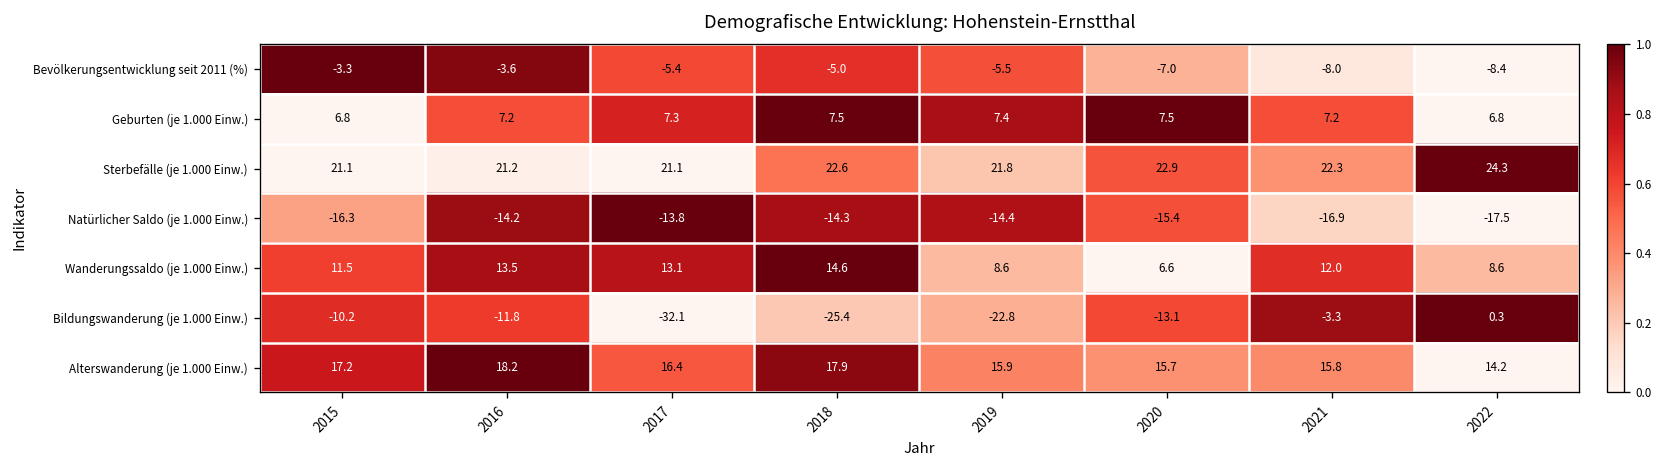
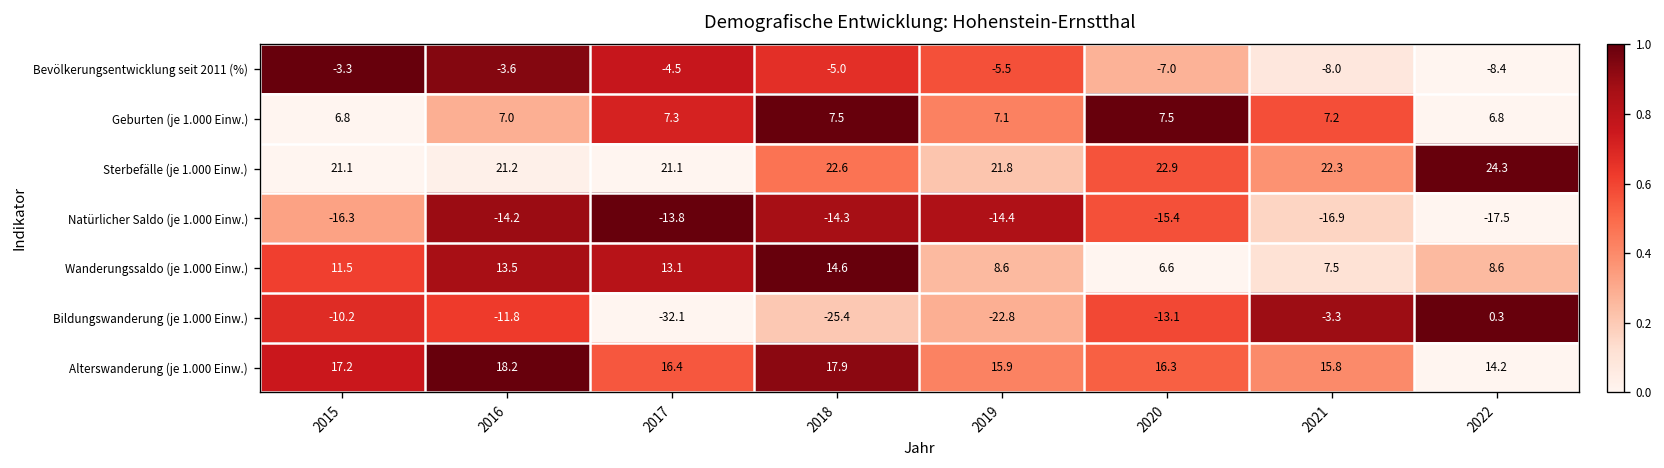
Bevölkerungsentwicklung seit 2011 (%), 2017: -5.4 -> -4.5
Geburten (je 1.000 Einw.), 2016: 7.2 -> 7.0
Geburten (je 1.000 Einw.), 2019: 7.4 -> 7.1
Wanderungssaldo (je 1.000 Einw.), 2021: 12.0 -> 7.5
Alterswanderung (je 1.000 Einw.), 2020: 15.7 -> 16.3
